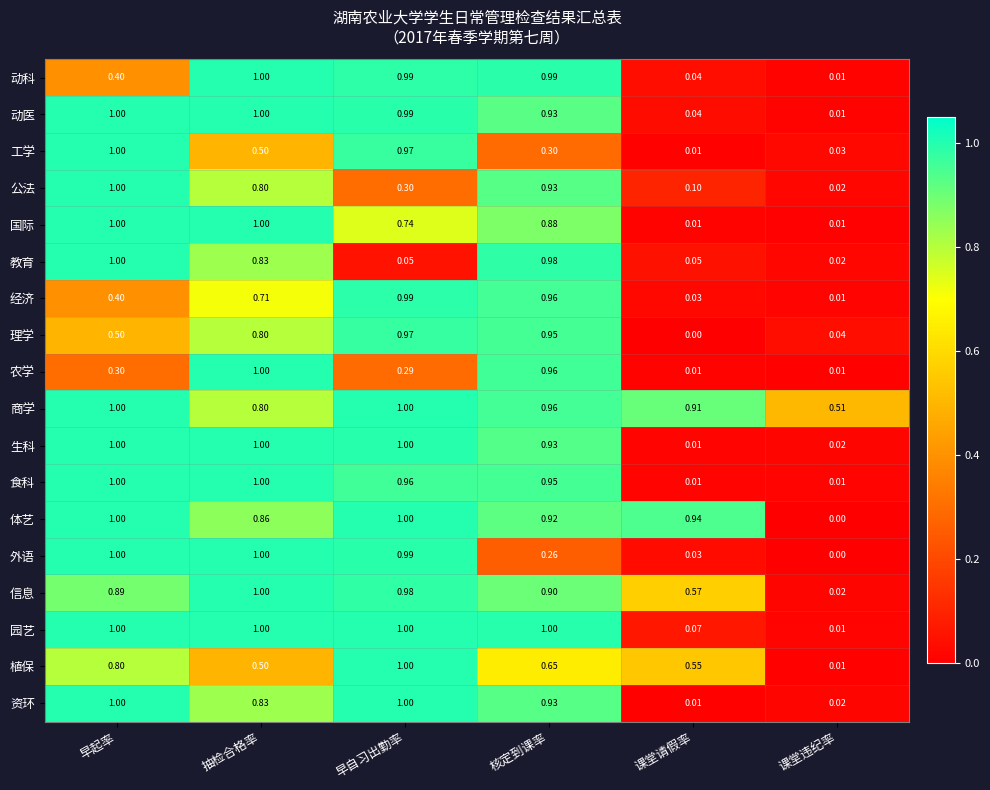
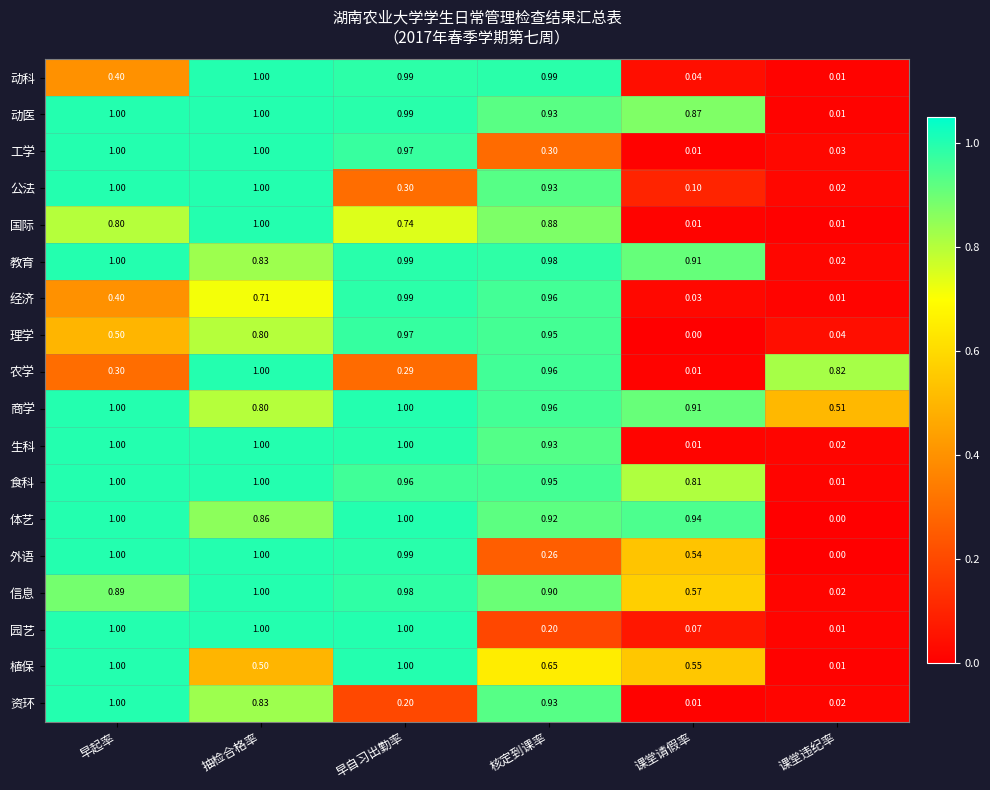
动医, 课堂请假率: 0.04 -> 0.87
工学, 抽检合格率: 0.50 -> 1.00
公法, 抽检合格率: 0.80 -> 1.00
国际, 早起率: 1.00 -> 0.80
教育, 早自习出勤率: 0.05 -> 0.99
教育, 课堂请假率: 0.05 -> 0.91
农学, 课堂违纪率: 0.01 -> 0.82
食科, 课堂请假率: 0.01 -> 0.81
外语, 课堂请假率: 0.03 -> 0.54
园艺, 核定到课率: 1.00 -> 0.20
植保, 早起率: 0.80 -> 1.00
资环, 早自习出勤率: 1.00 -> 0.20
